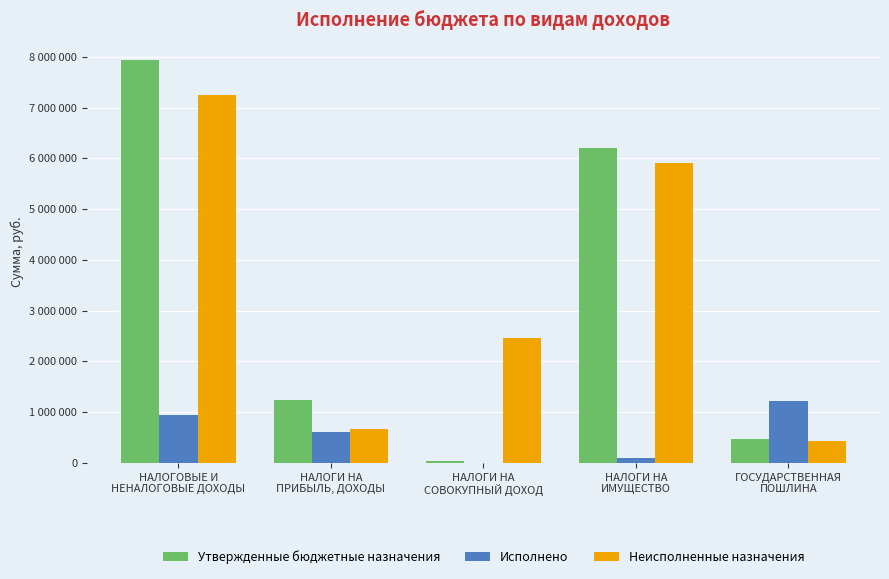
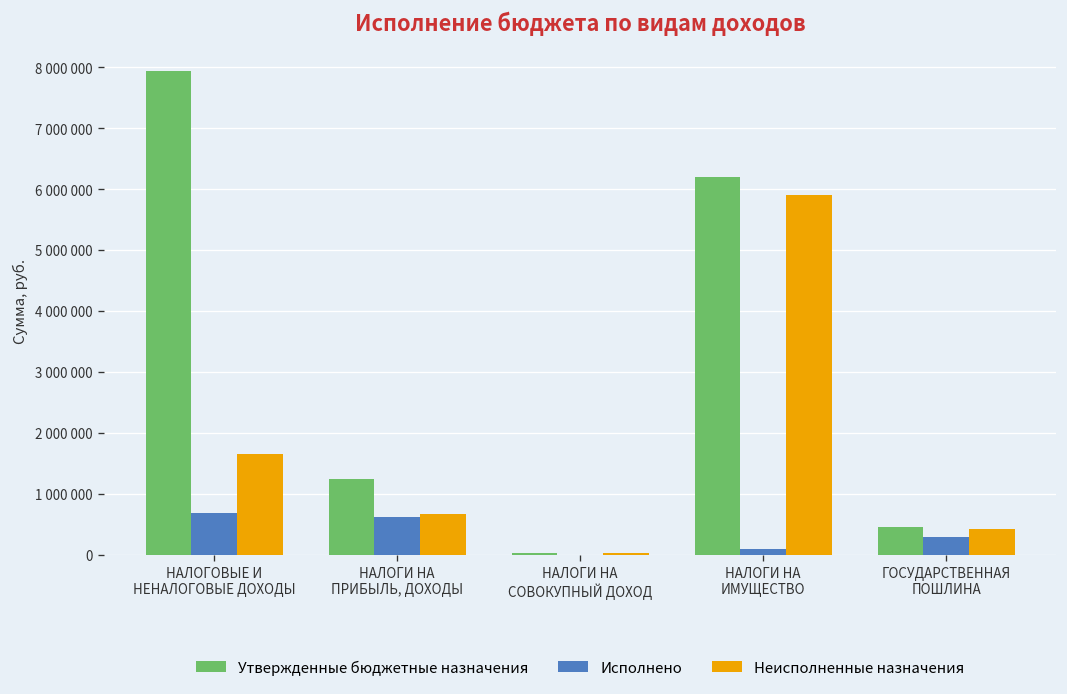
Исполнено, НАЛОГОВЫЕ И НЕНАЛОГОВЫЕ ДОХОДЫ: 900000 -> 700000
Неисполненные назначения, НАЛОГОВЫЕ И НЕНАЛОГОВЫЕ ДОХОДЫ: 7300000 -> 1700000
Неисполненные назначения, НАЛОГИ НА СОВОКУПНЫЙ ДОХОД: 2500000 -> 0
Исполнено, ГОСУДАРСТВЕННАЯ ПОШЛИНА: 1200000 -> 300000
